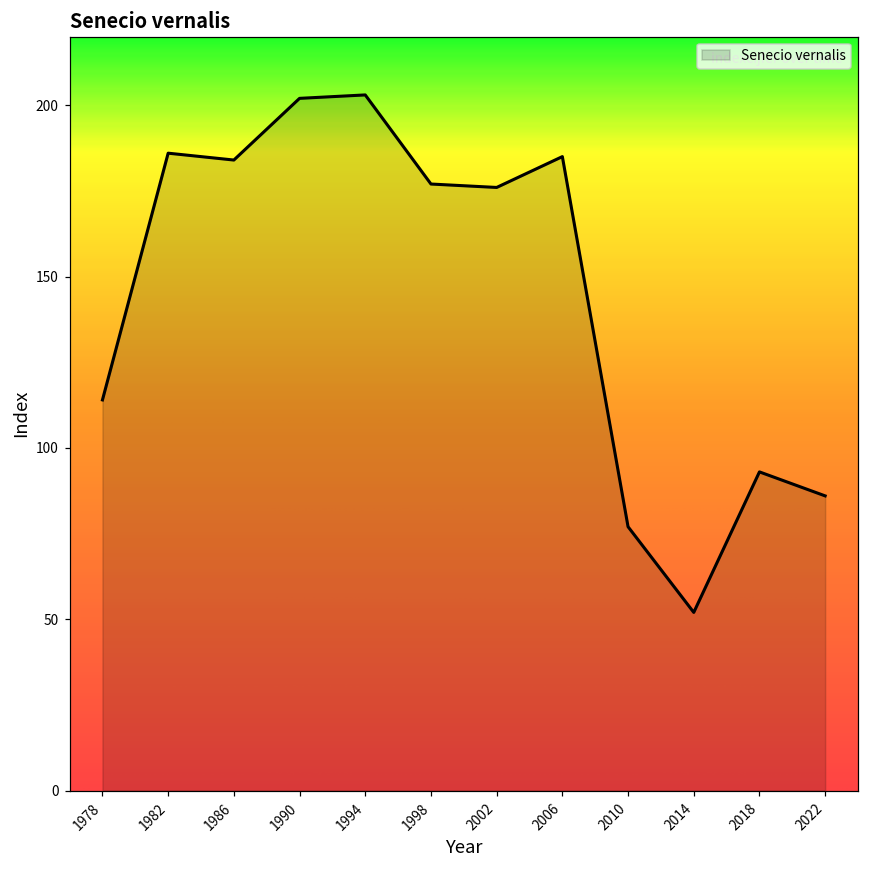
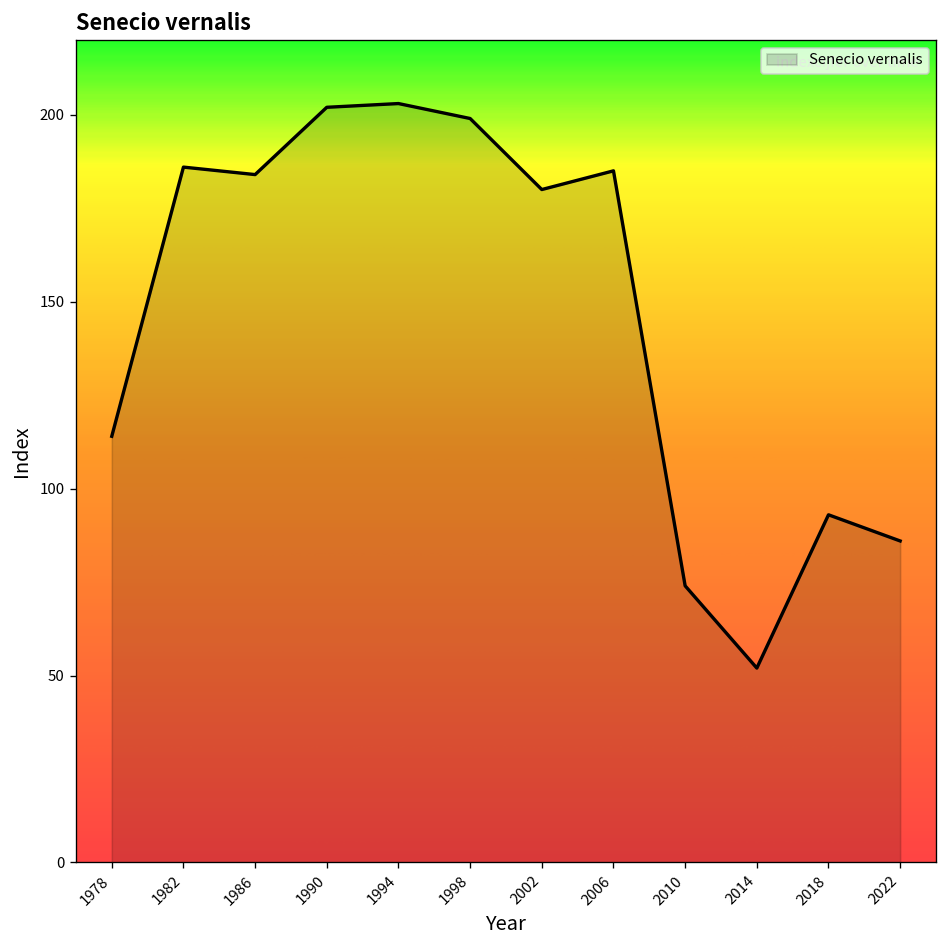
1998: 177 -> 199
2002: 176 -> 180
2010: 77 -> 74
